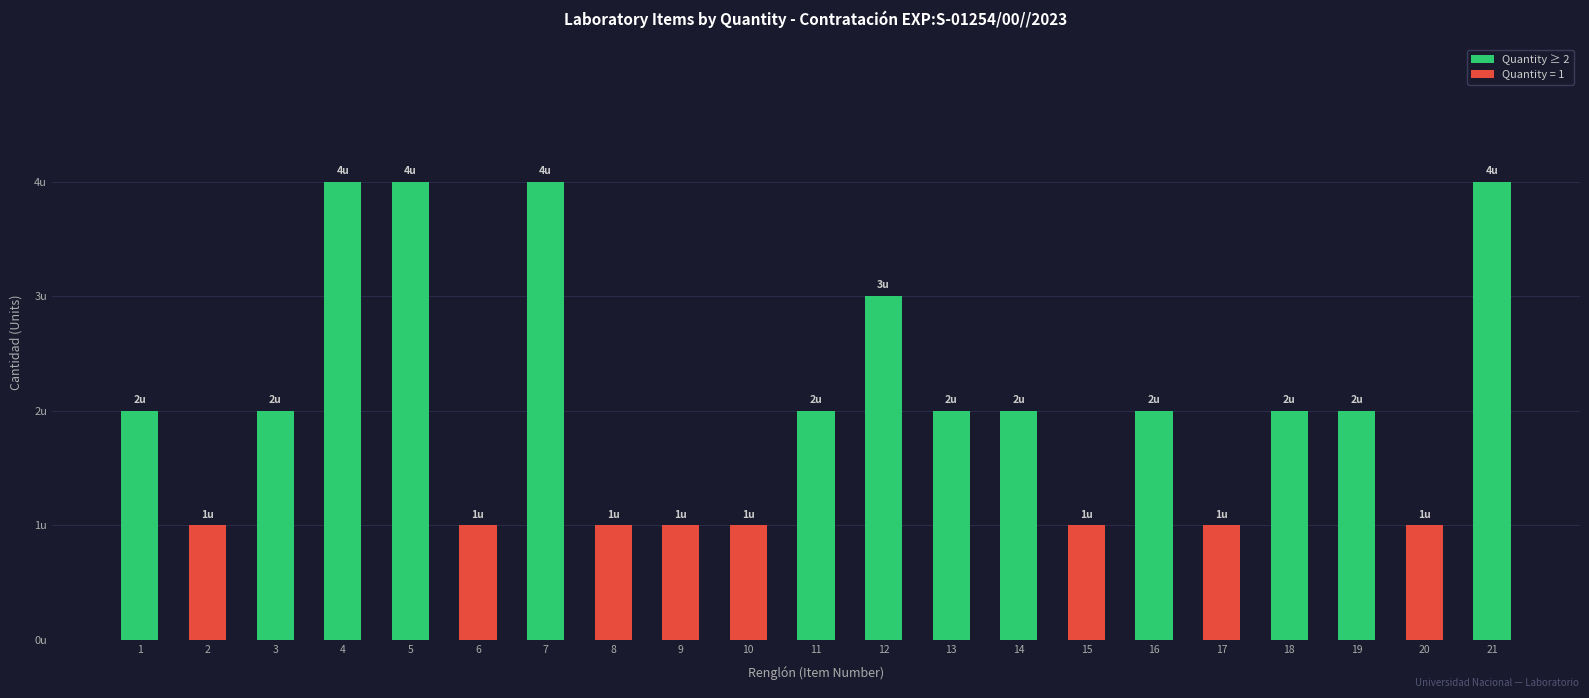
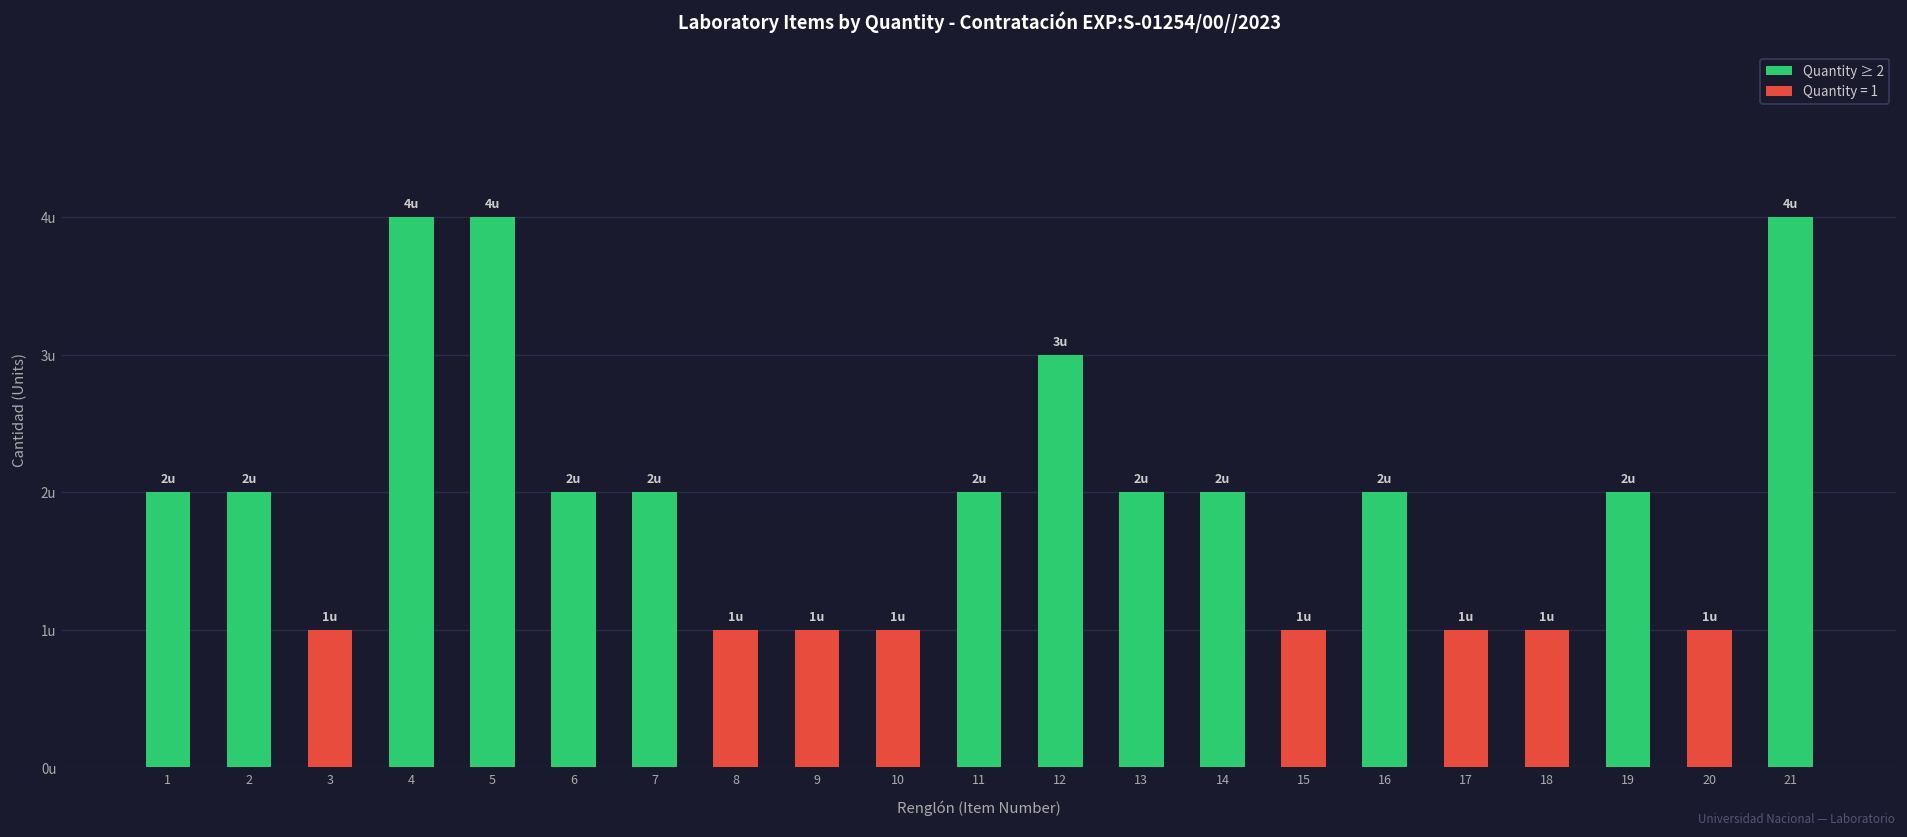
2: 1u -> 2u
3: 2u -> 1u
6: 1u -> 2u
7: 4u -> 2u
18: 2u -> 1u
